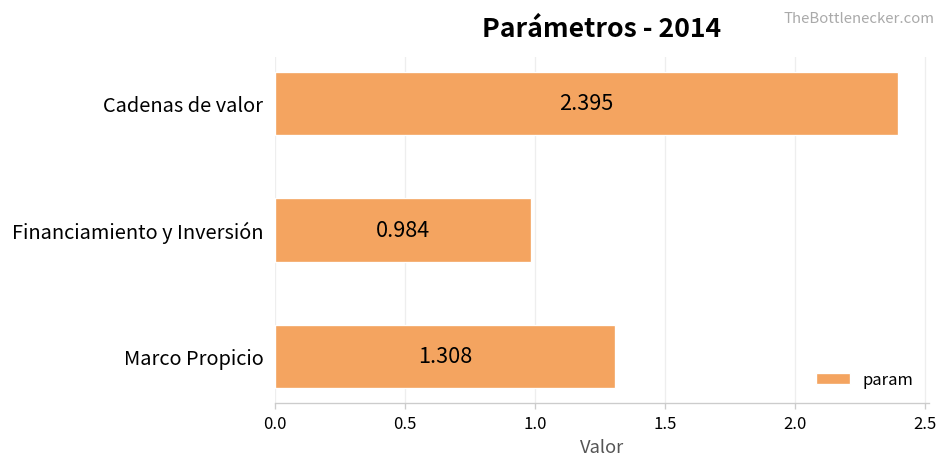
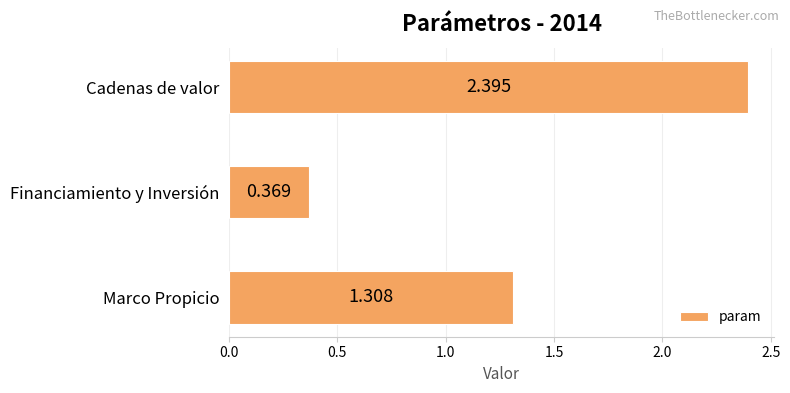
Financiamiento y Inversión: 0.984 -> 0.369
